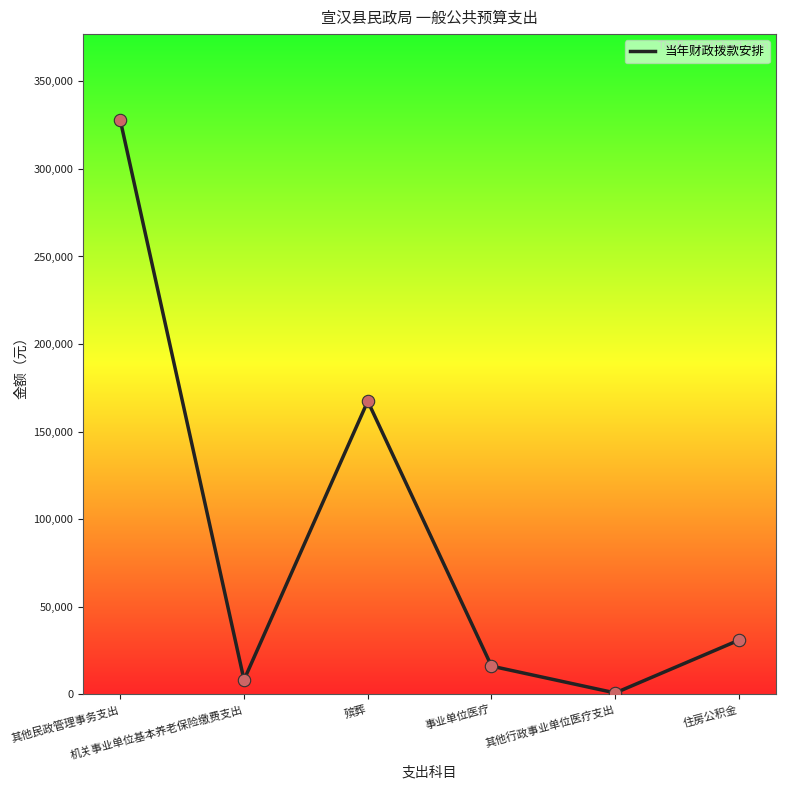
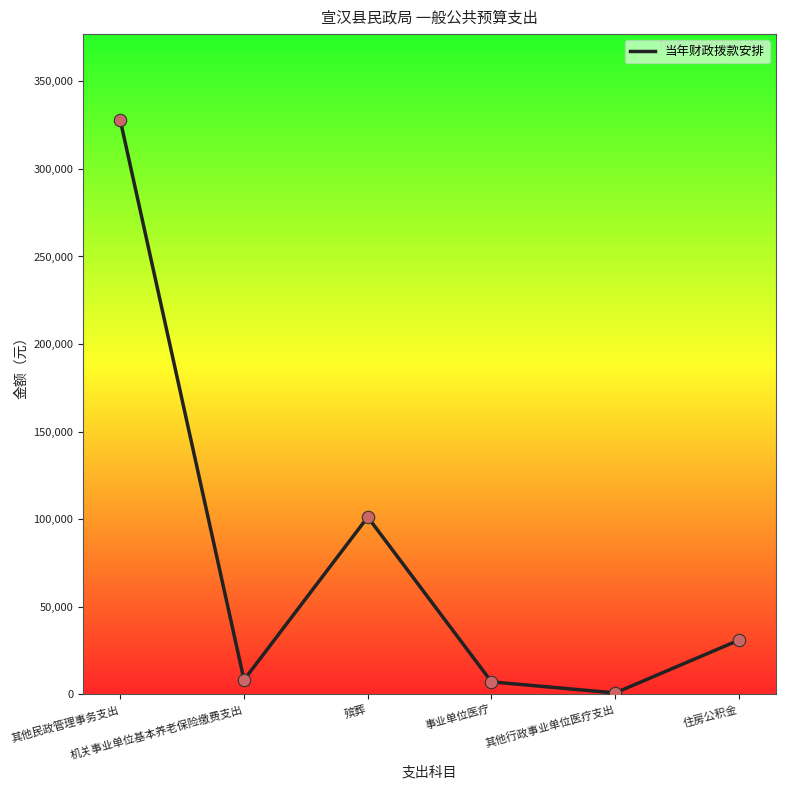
殡葬: 167,000 -> 101,000
事业单位医疗: 16,000 -> 7,000
